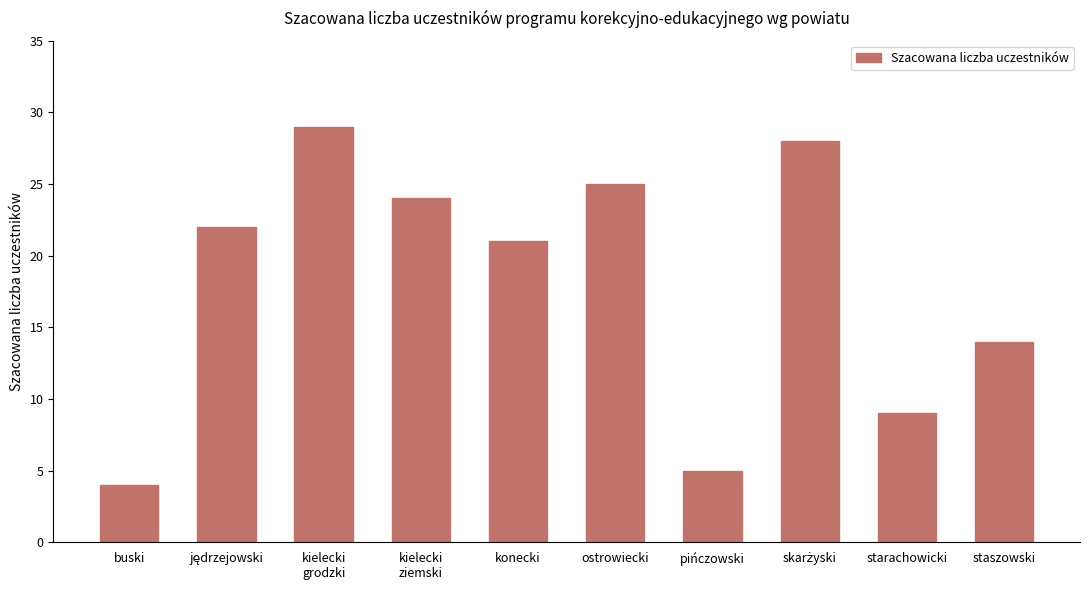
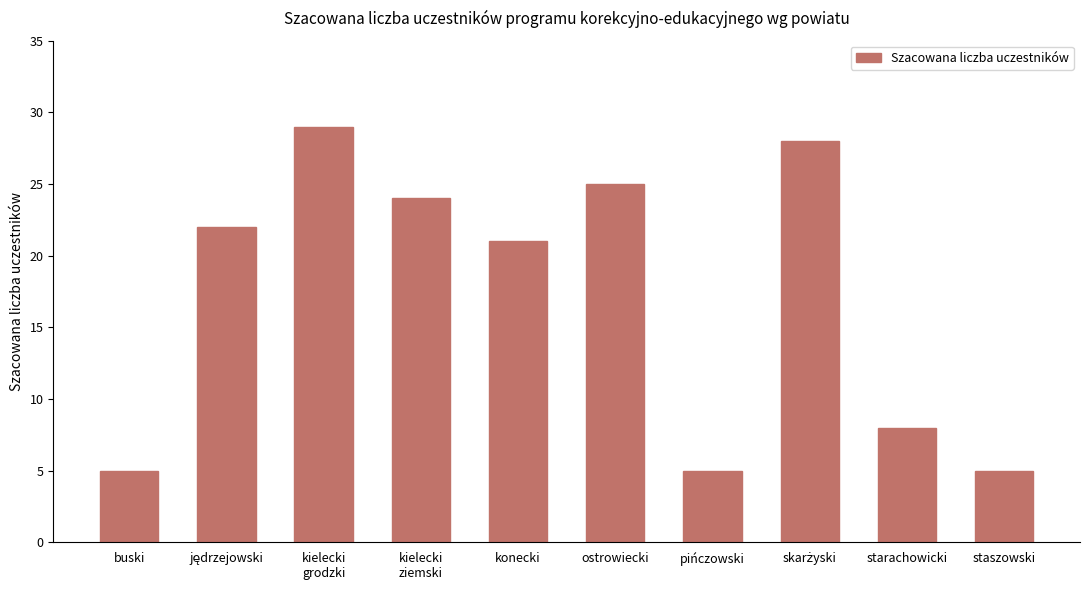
buski: 4 -> 5
starachowicki: 9 -> 8
staszowski: 14 -> 5
